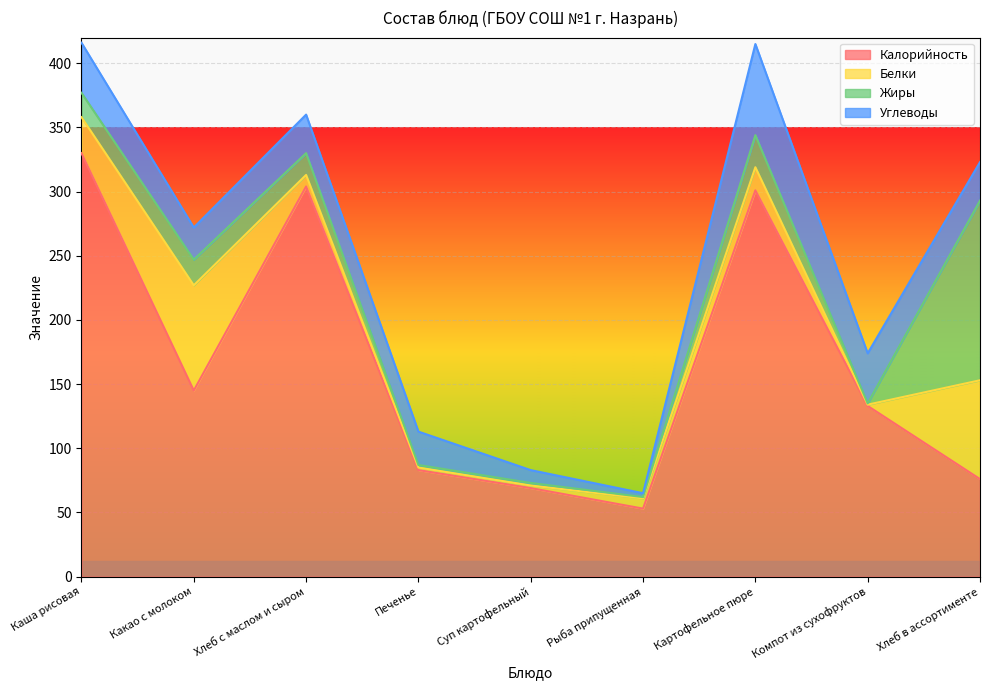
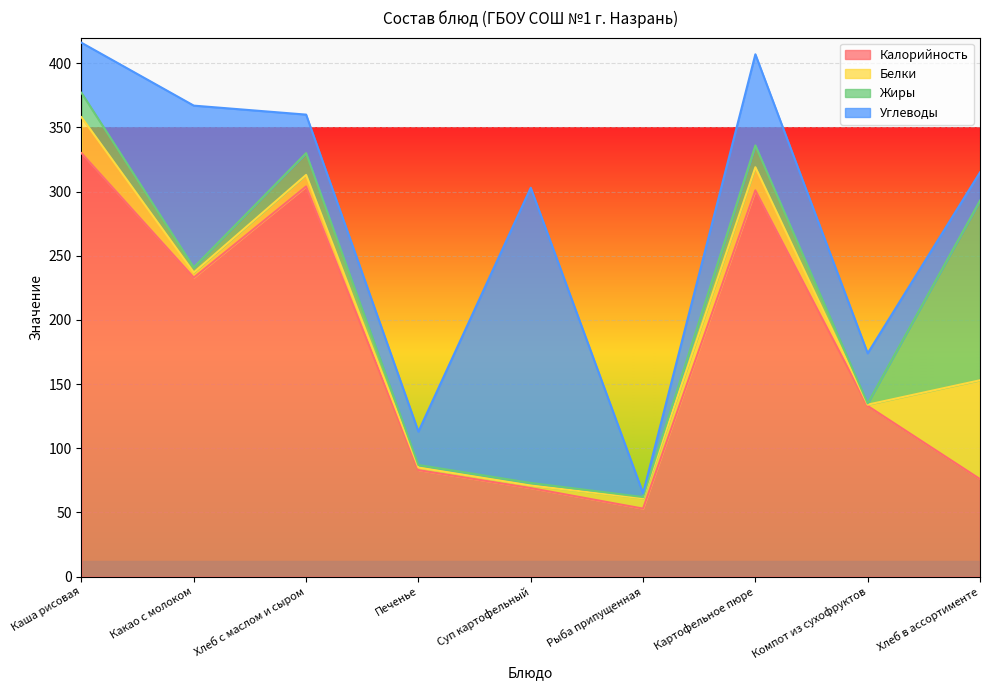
Калорийность, Какао с молоком: 145 -> 233
Белки, Какао с молоком: 82 -> 4
Жиры, Какао с молоком: 20 -> 4
Углеводы, Какао с молоком: 25 -> 126
Углеводы, Суп картофельный: 10 -> 230
Жиры, Картофельное пюре: 25 -> 17
Углеводы, Хлеб в ассортименте: 30 -> 22
